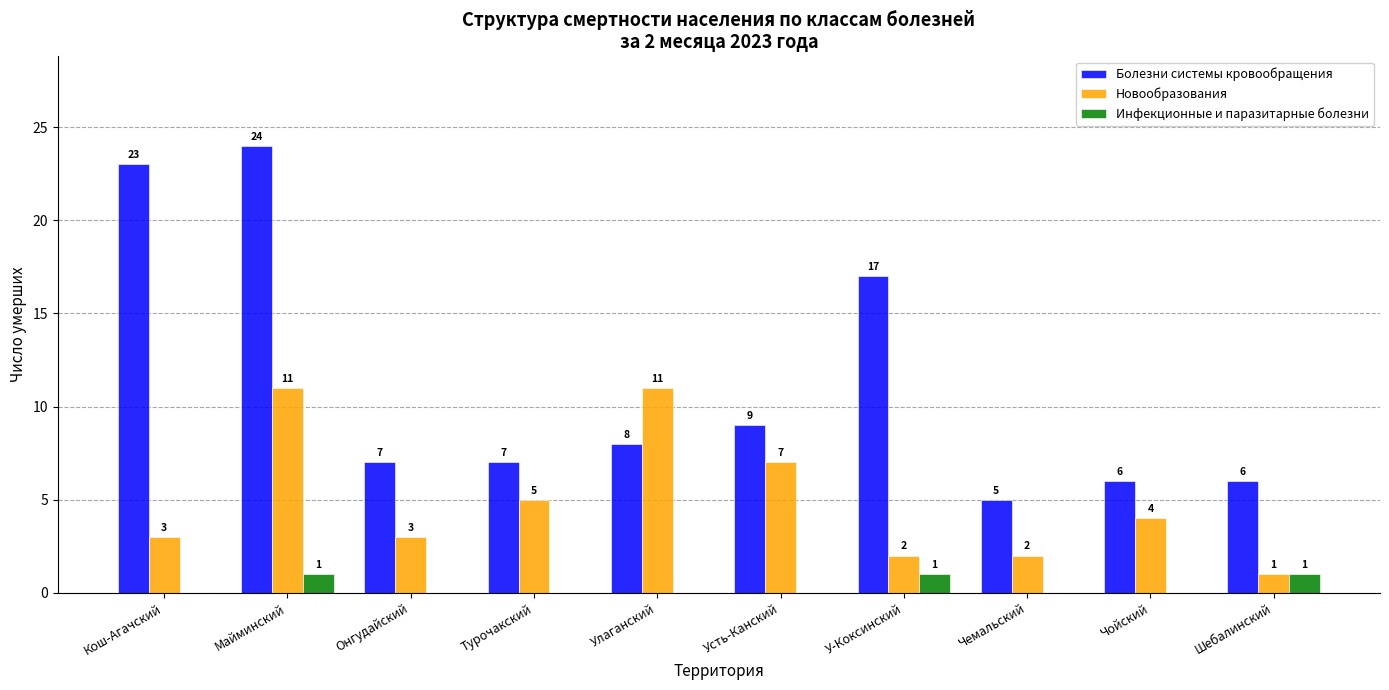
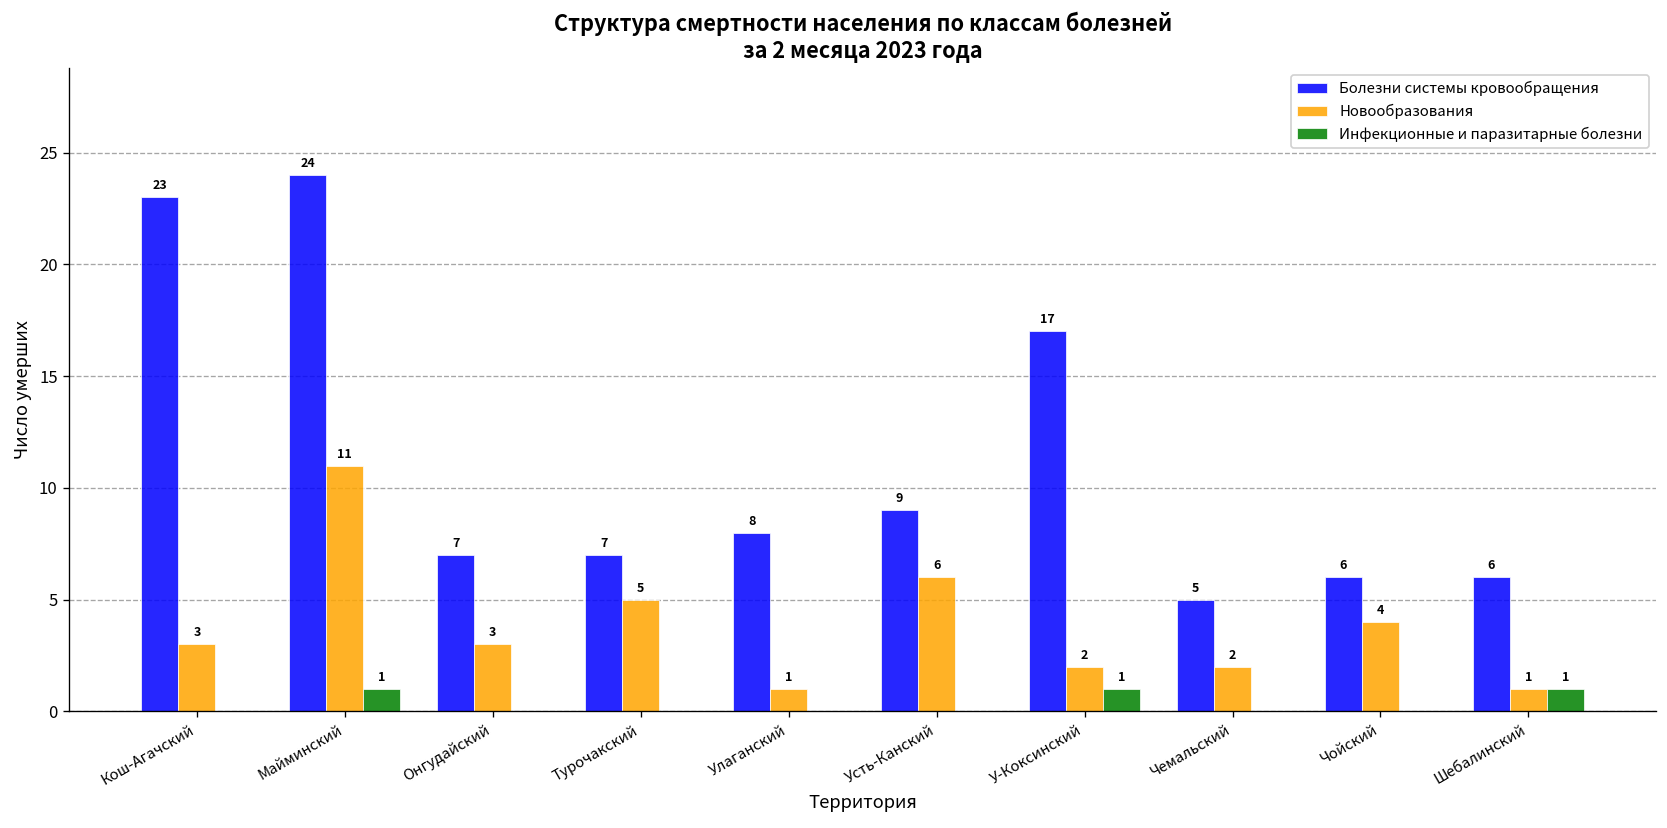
Новообразования, Улаганский: 11 -> 1
Новообразования, Усть-Канский: 7 -> 6
